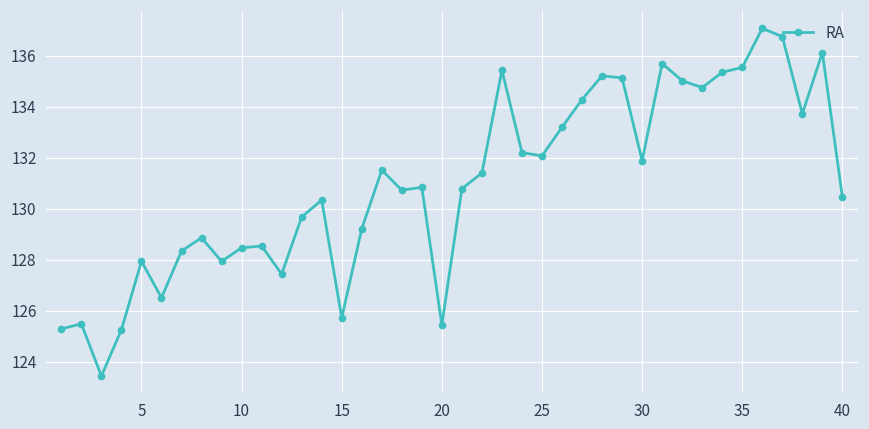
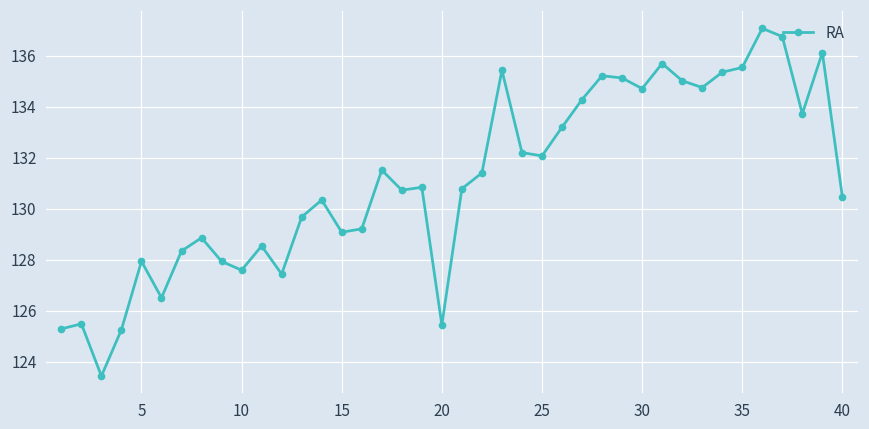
10: 128.5 -> 127.6
15: 125.7 -> 129.1
30: 131.9 -> 134.7
